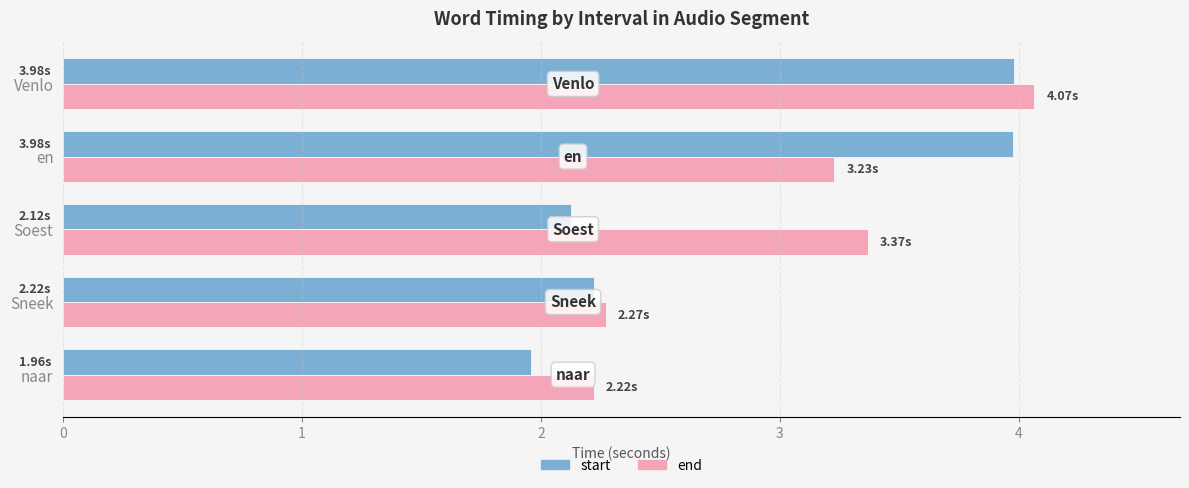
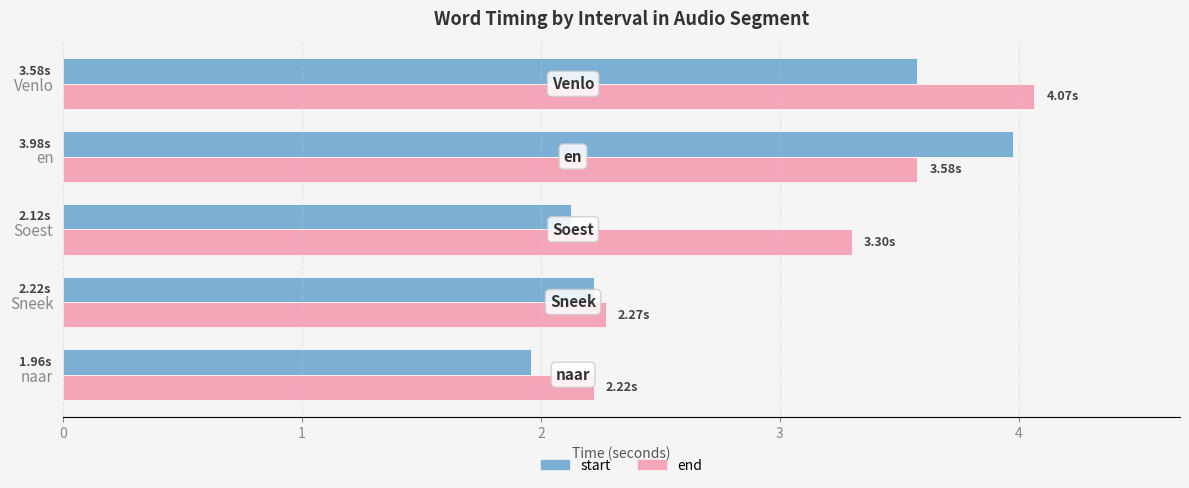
start, Venlo: 3.98s -> 3.58s
end, en: 3.23s -> 3.58s
end, Soest: 3.37s -> 3.30s
